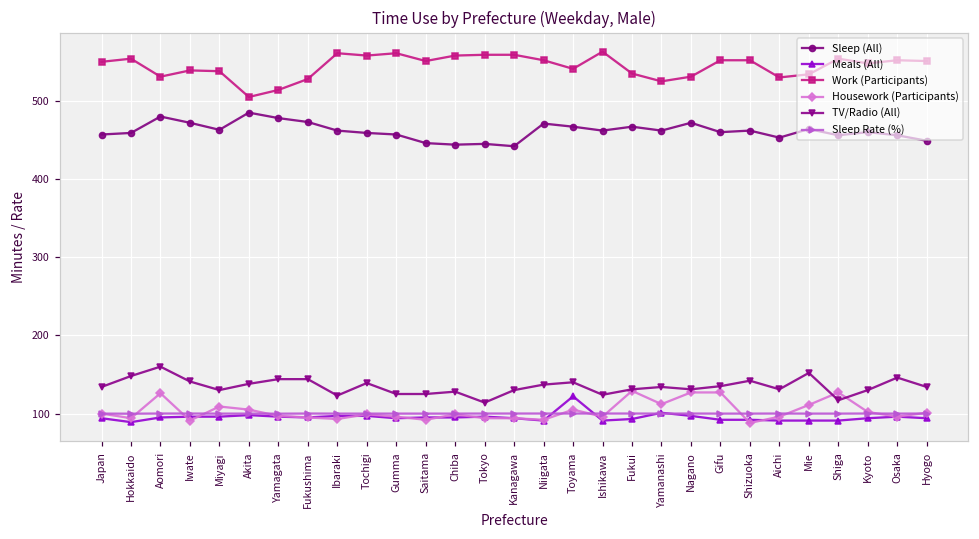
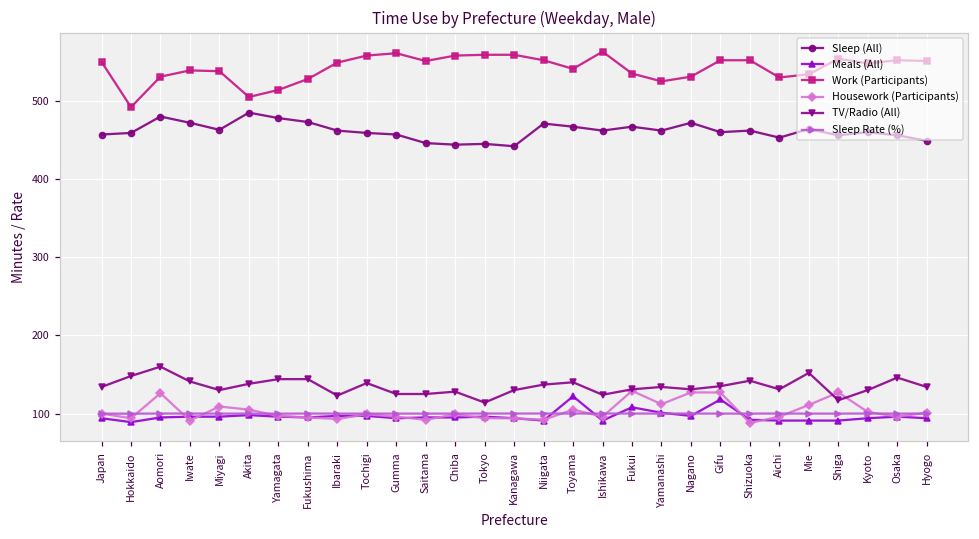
Work (Participants), Hokkaido: 550 -> 490
Work (Participants), Ibaraki: 560 -> 550
Meals (All), Fukui: 90 -> 110
Meals (All), Gifu: 90 -> 120
